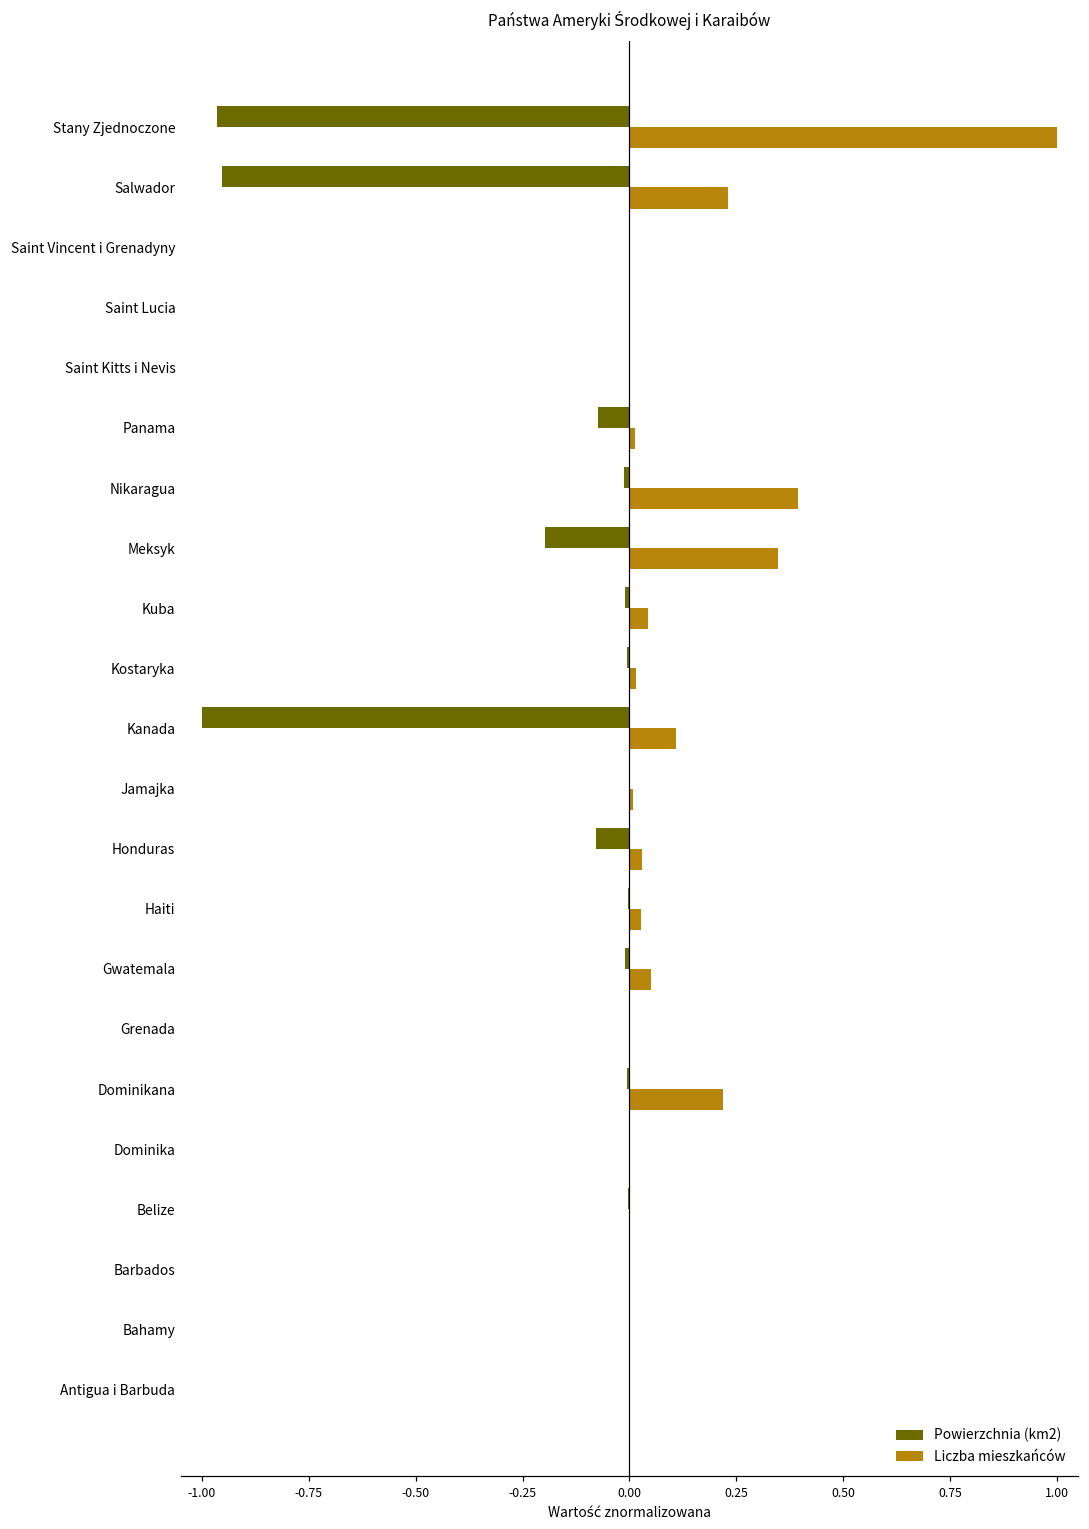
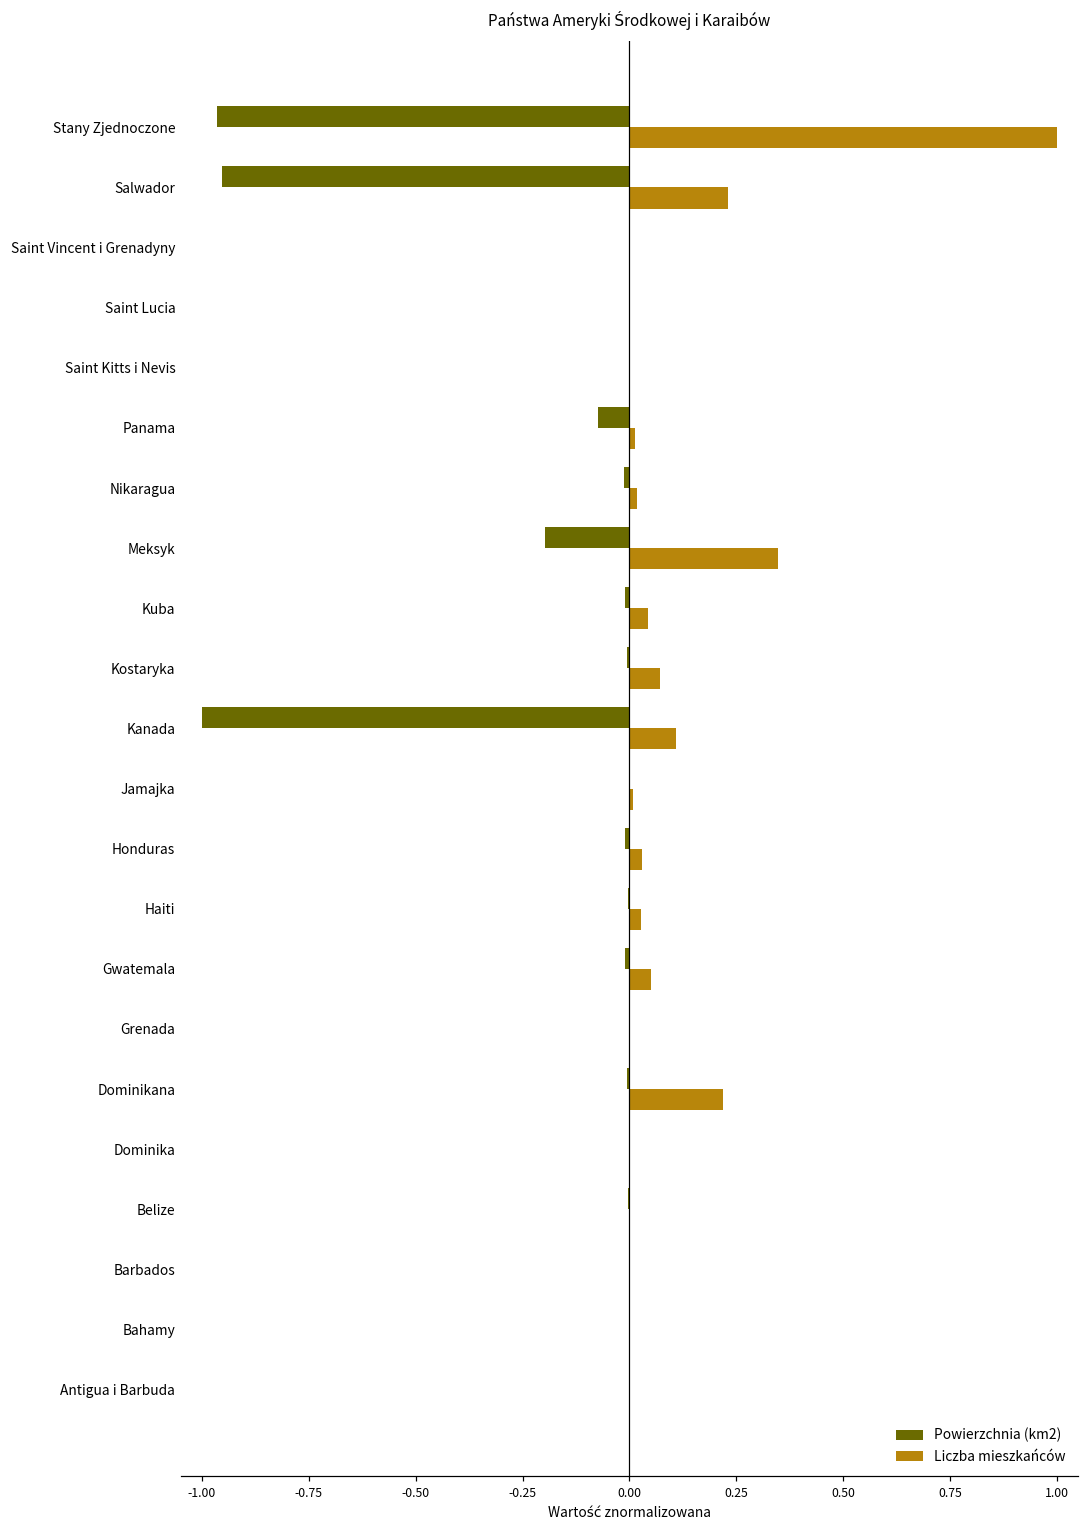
Liczba mieszkańców, Nikaragua: 0.39 -> 0.02
Liczba mieszkańców, Kostaryka: 0.02 -> 0.07
Powierzchnia (km2), Honduras: -0.08 -> -0.01
